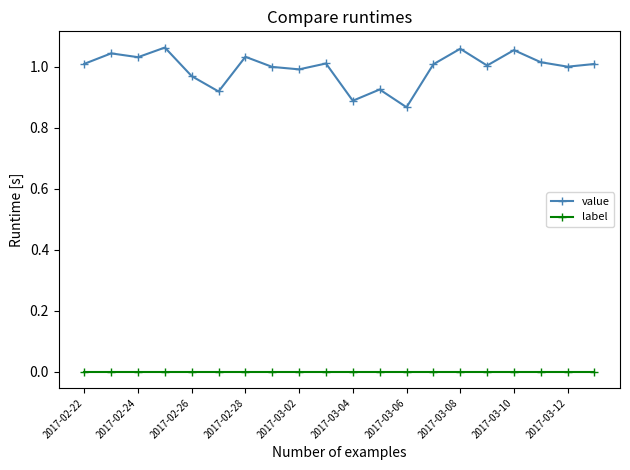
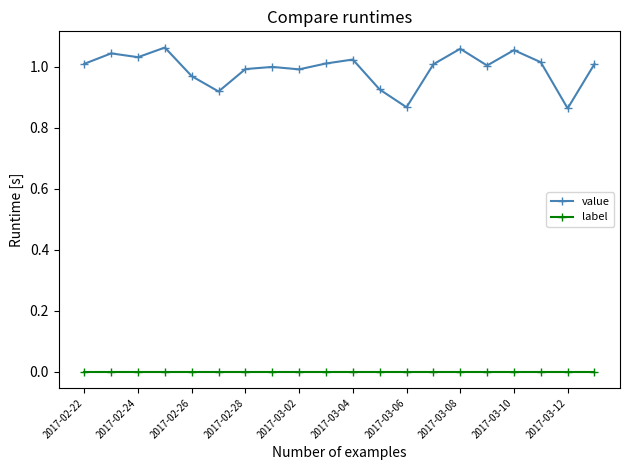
value, 2017-02-28: 1.03 -> 0.99
value, 2017-03-04: 0.89 -> 1.02
value, 2017-03-12: 1.00 -> 0.86
